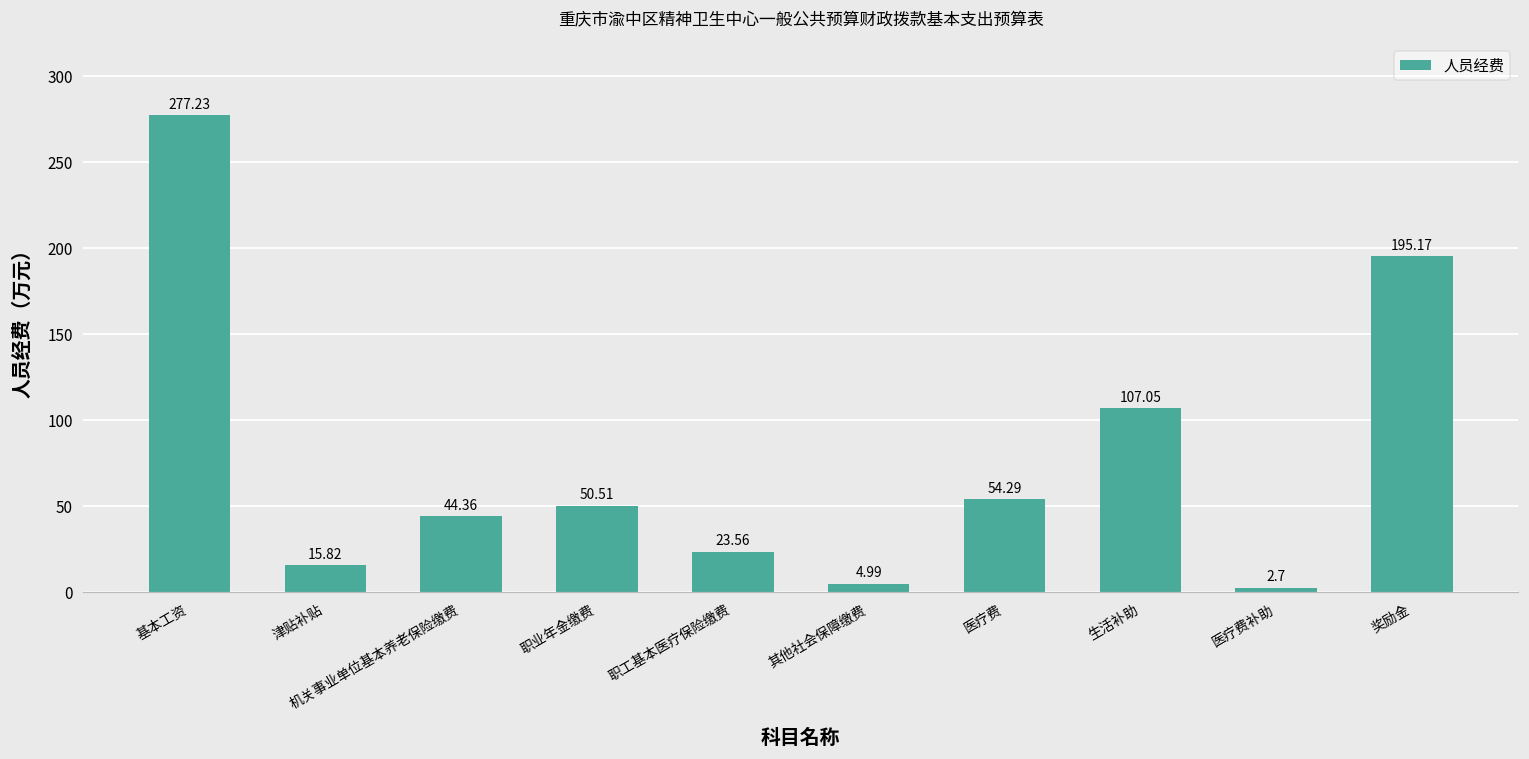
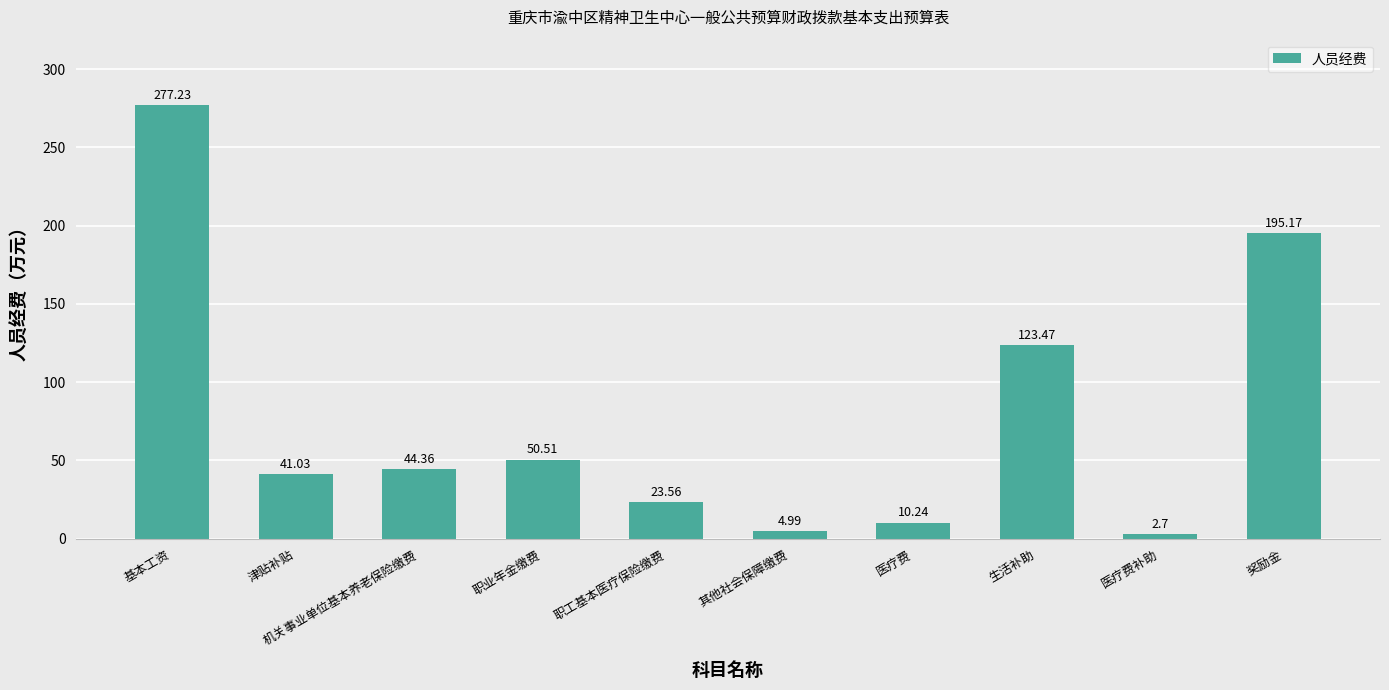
津贴补贴: 15.82 -> 41.03
医疗费: 54.29 -> 10.24
生活补助: 107.05 -> 123.47
